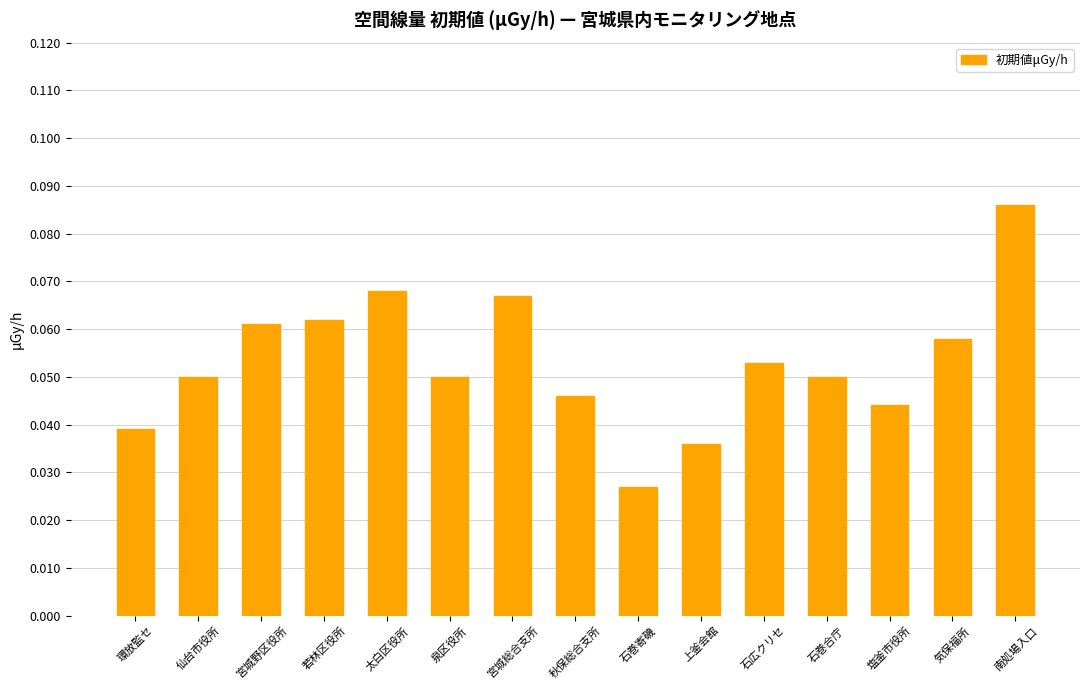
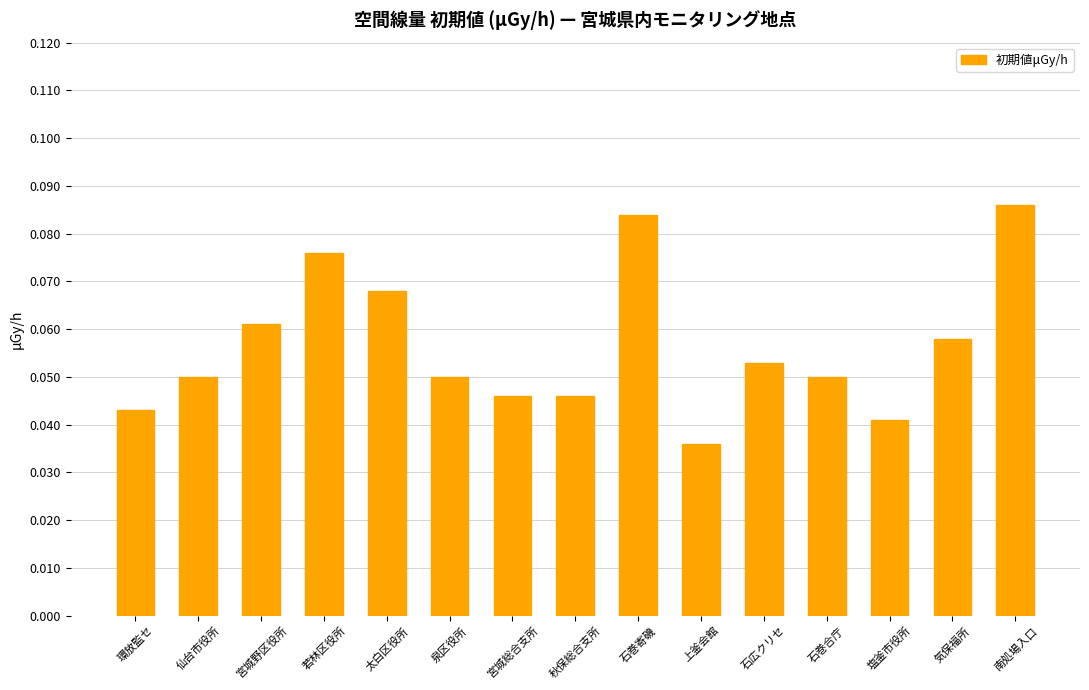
環放監セ: 0.039 -> 0.043
若林区役所: 0.062 -> 0.076
宮城総合支所: 0.067 -> 0.046
石巻寄磯: 0.027 -> 0.084
塩釜市役所: 0.044 -> 0.041
